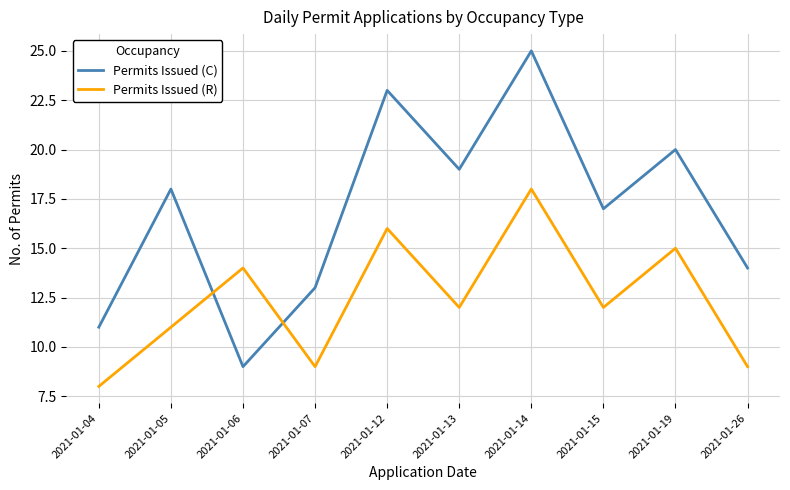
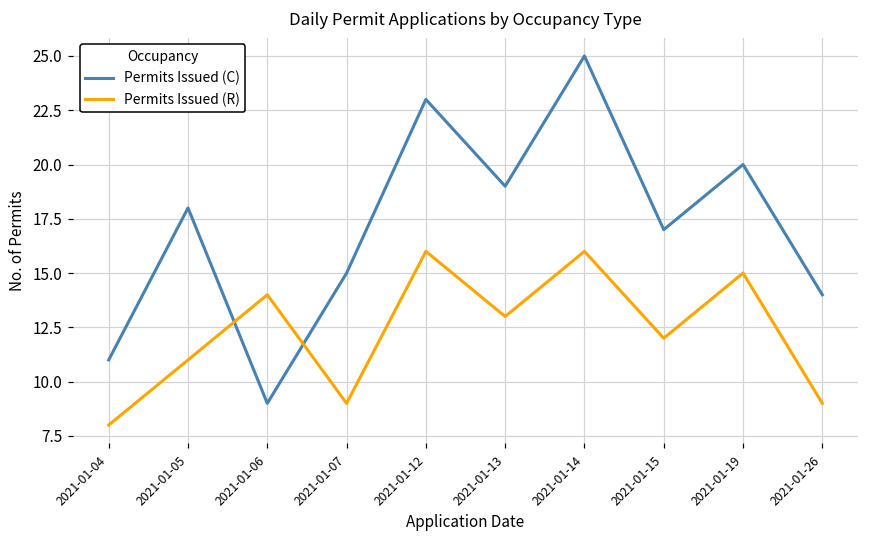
Permits Issued (C), 2021-01-07: 13 -> 15
Permits Issued (R), 2021-01-13: 12 -> 13
Permits Issued (R), 2021-01-14: 18 -> 16
